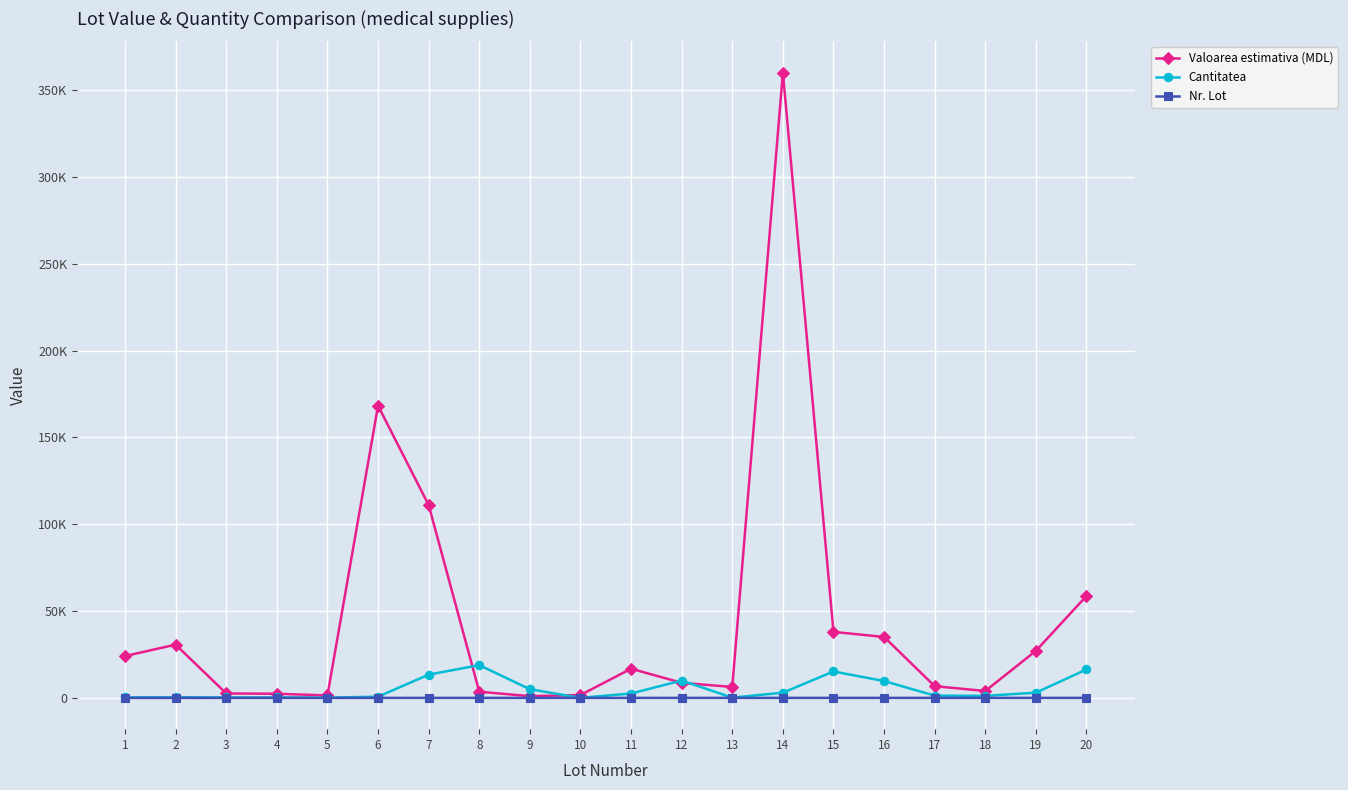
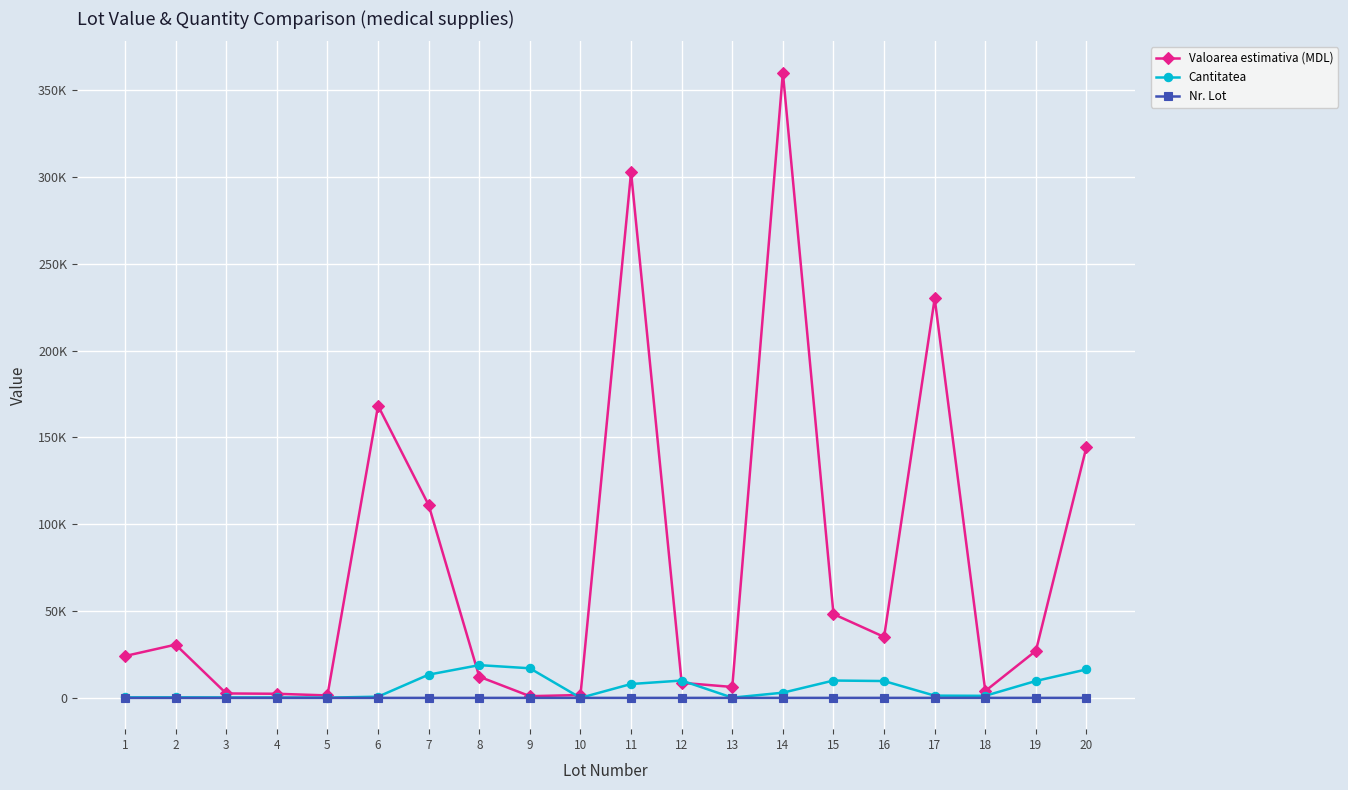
Valoarea estimativa (MDL), 8: 4000 -> 12000
Cantitatea, 9: 5000 -> 17000
Valoarea estimativa (MDL), 11: 17000 -> 303000
Cantitatea, 11: 3000 -> 8000
Valoarea estimativa (MDL), 15: 38000 -> 48000
Cantitatea, 15: 15000 -> 10000
Valoarea estimativa (MDL), 17: 7000 -> 230000
Cantitatea, 19: 3000 -> 10000
Valoarea estimativa (MDL), 20: 59000 -> 145000
